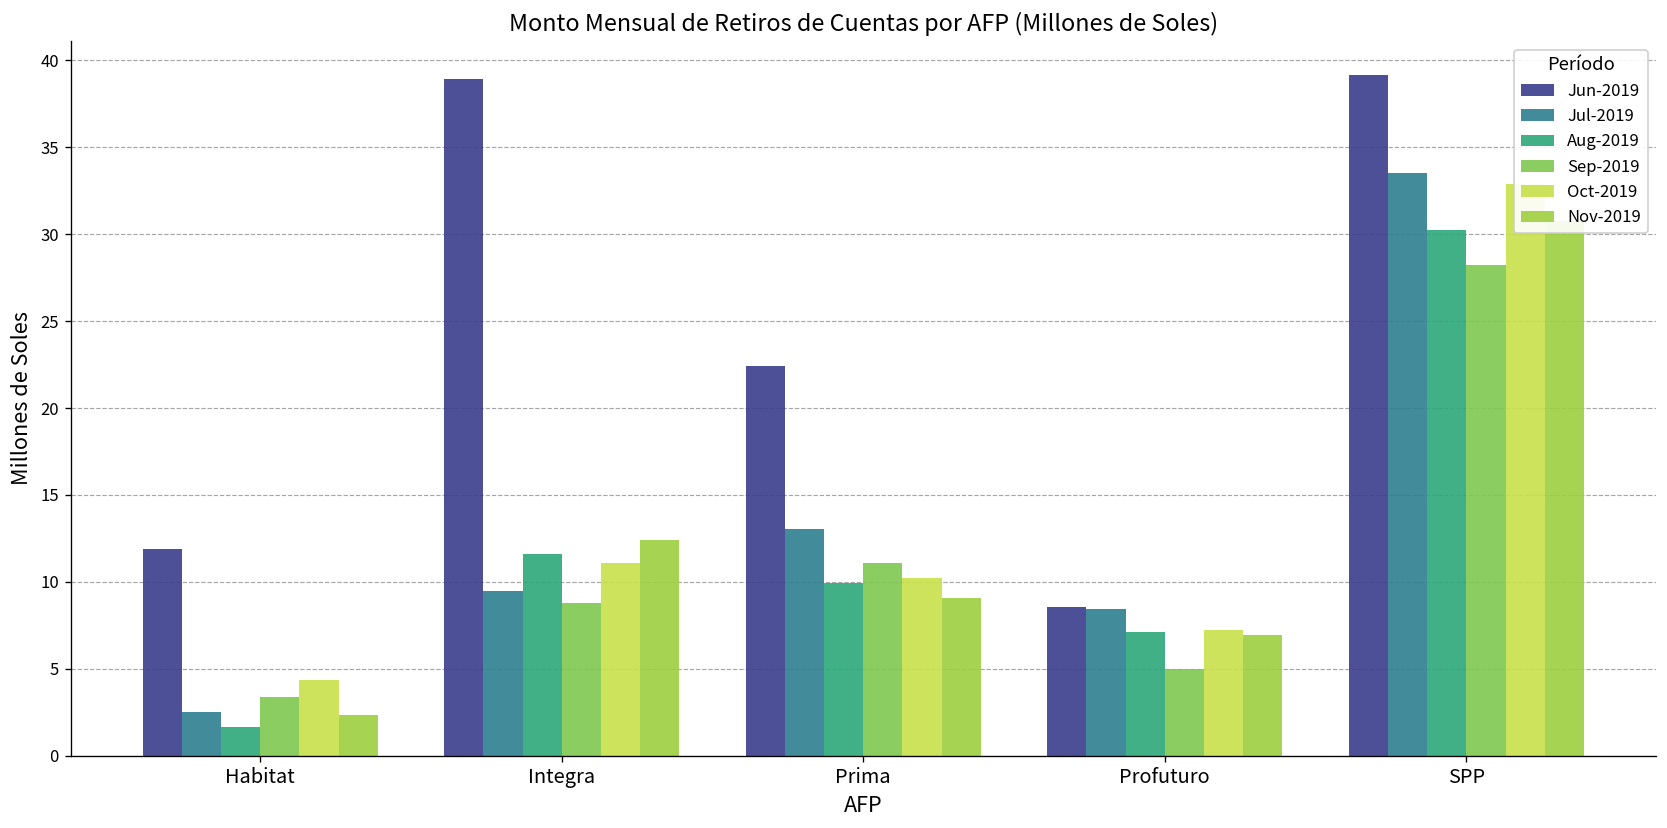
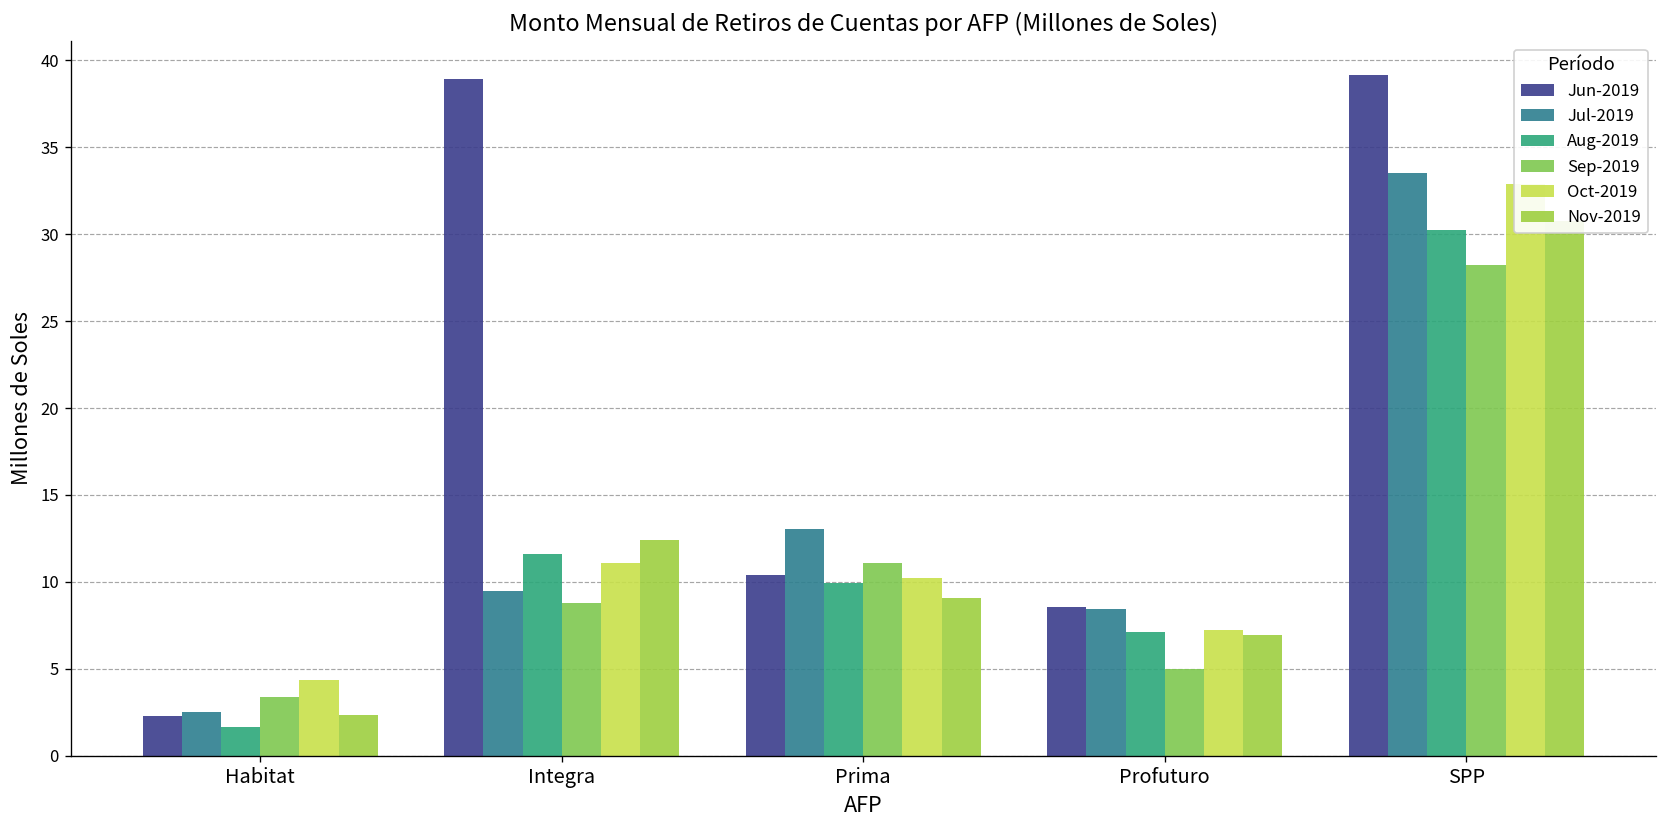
Jun-2019, Habitat: 11.9 -> 2.3
Jun-2019, Prima: 22.4 -> 10.4
